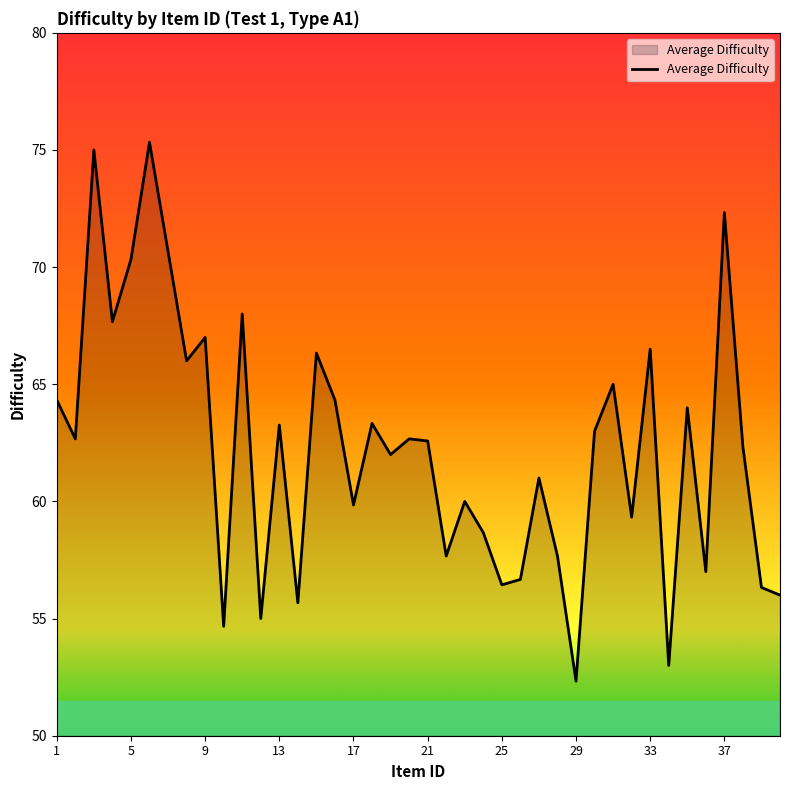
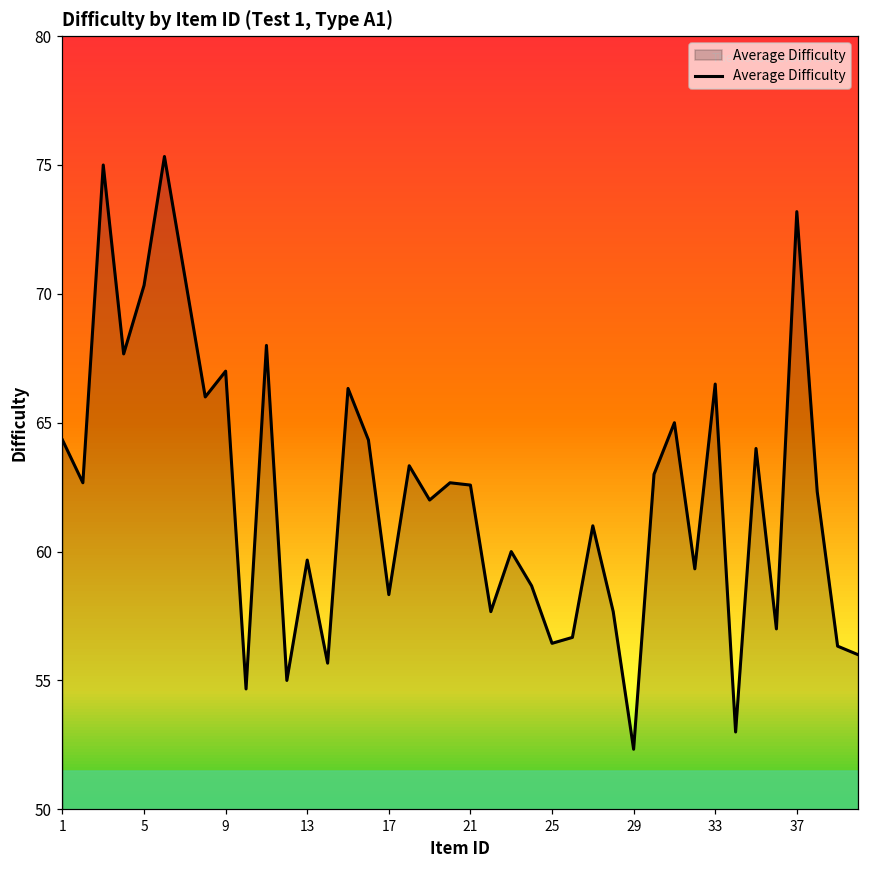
13: 63.3 -> 59.7
17: 59.9 -> 58.3
37: 72.3 -> 73.2
